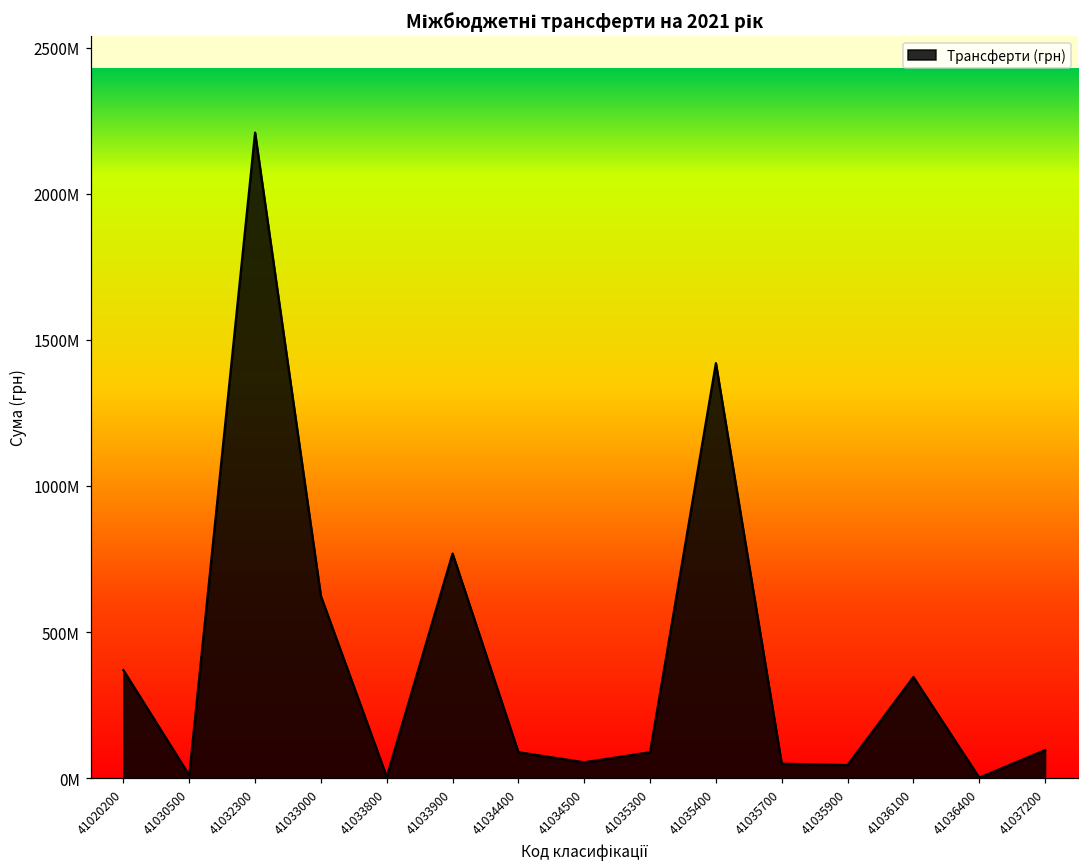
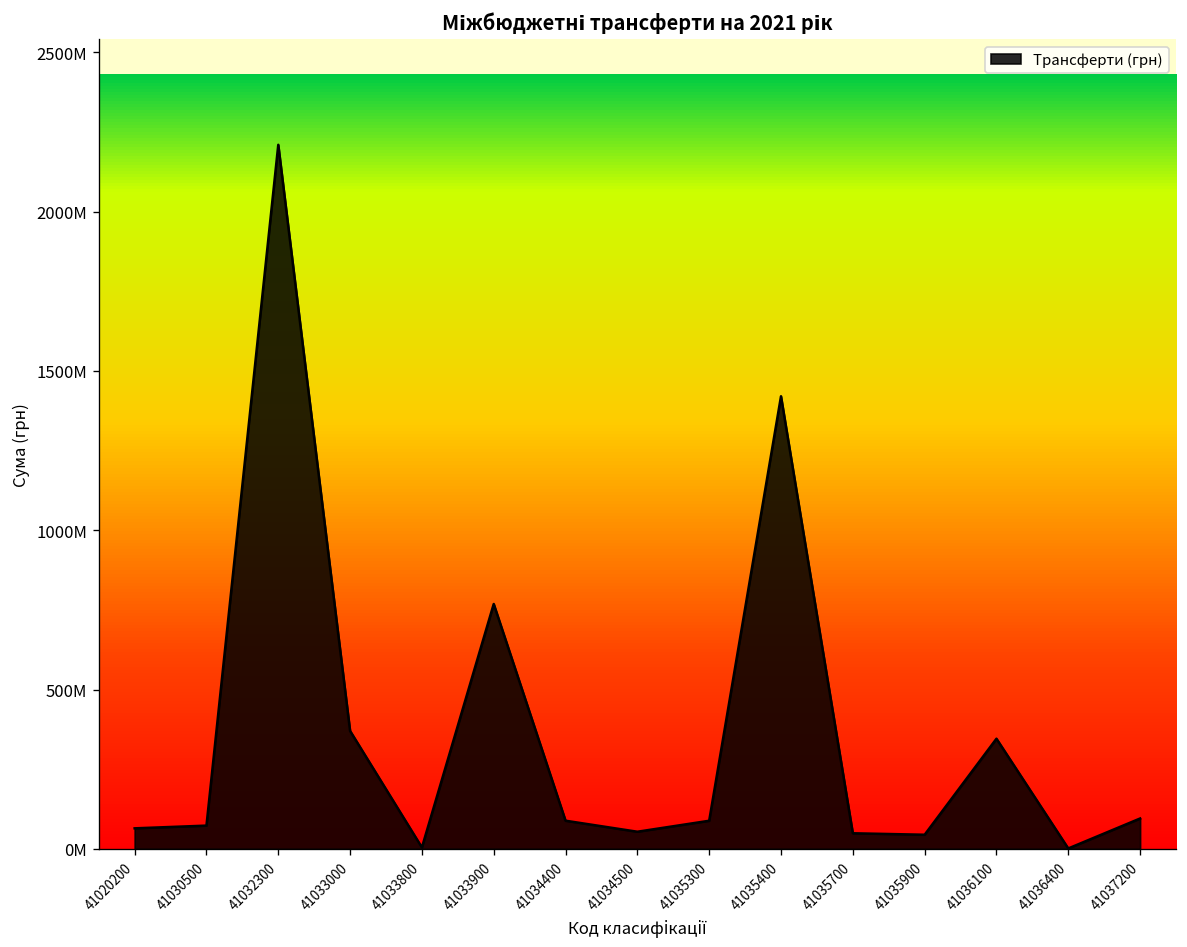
41020200: 370000000 -> 60000000
41030500: 10000000 -> 70000000
41033000: 620000000 -> 370000000
